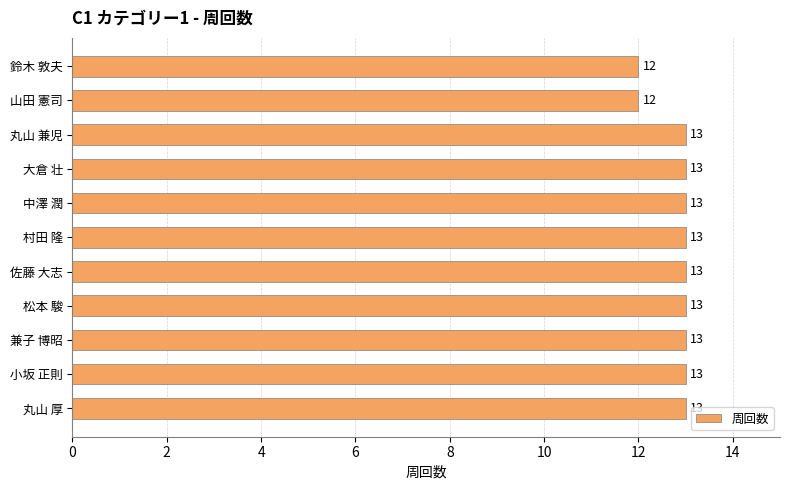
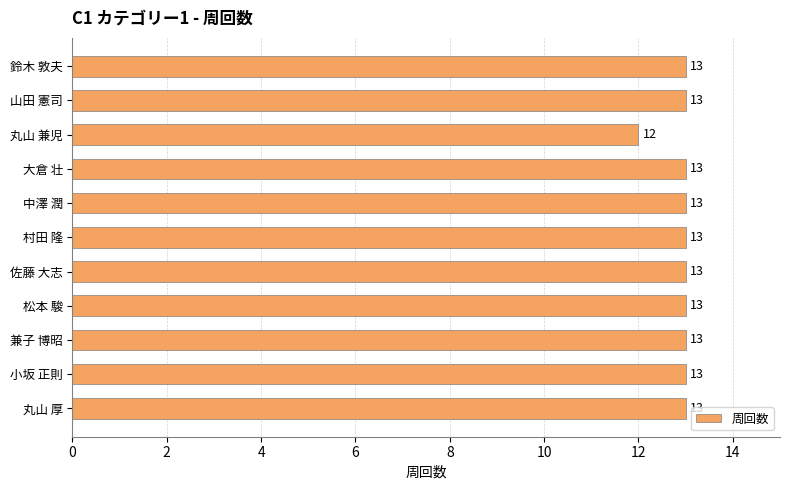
鈴木 敦夫: 12 -> 13
山田 憲司: 12 -> 13
丸山 兼児: 13 -> 12
